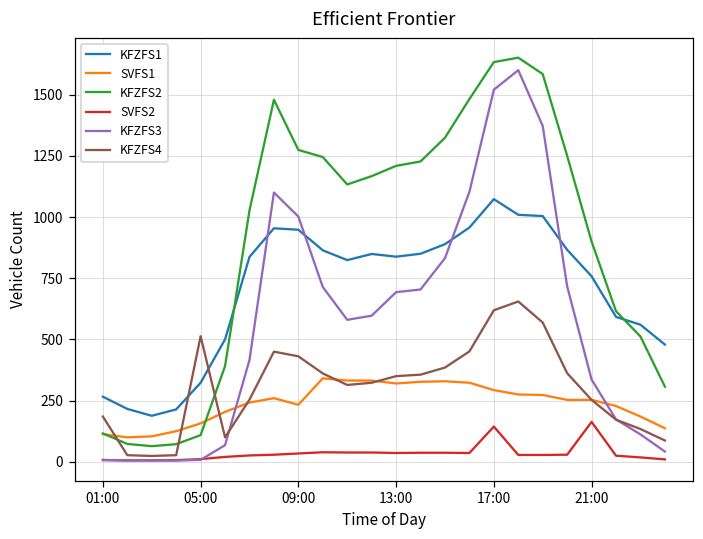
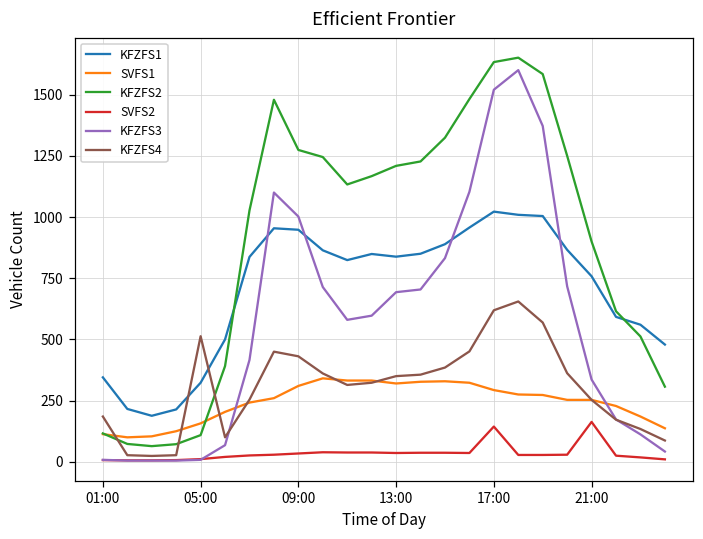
KFZFS1, 01:00: 270 -> 350
SVFS1, 09:00: 230 -> 310
KFZFS1, 17:00: 1070 -> 1020
